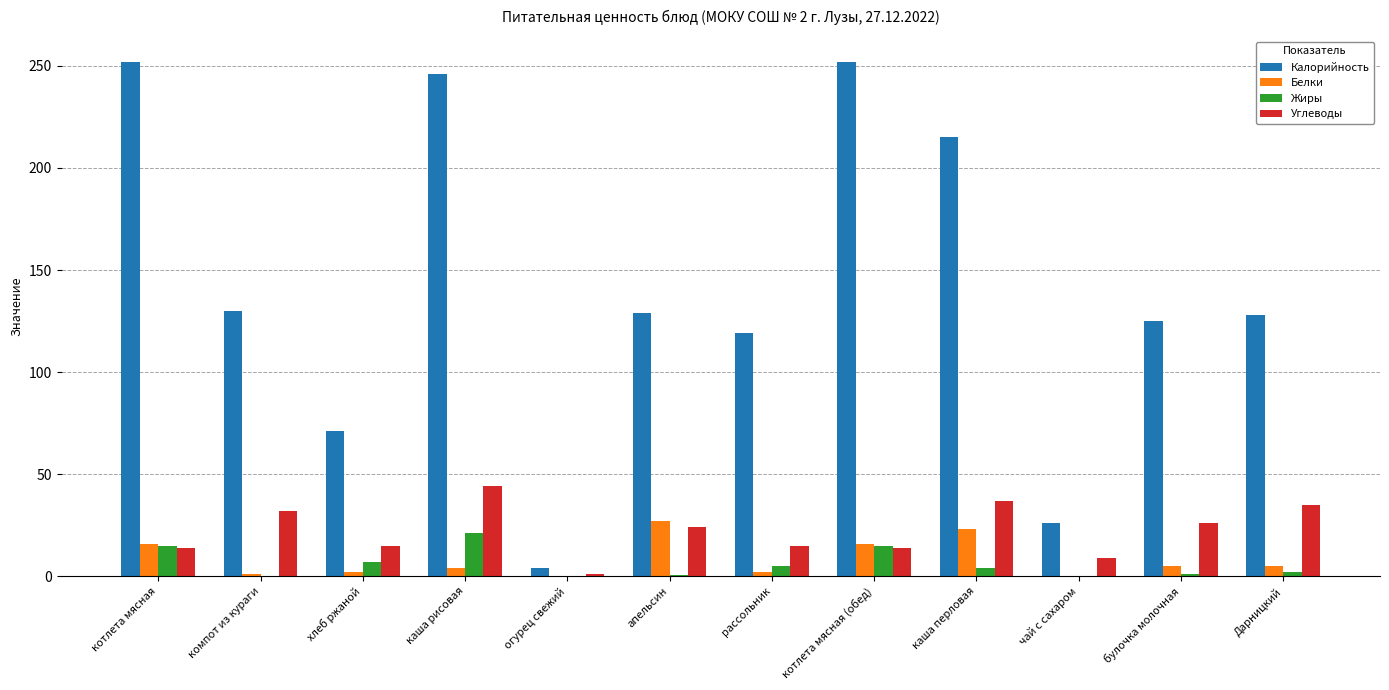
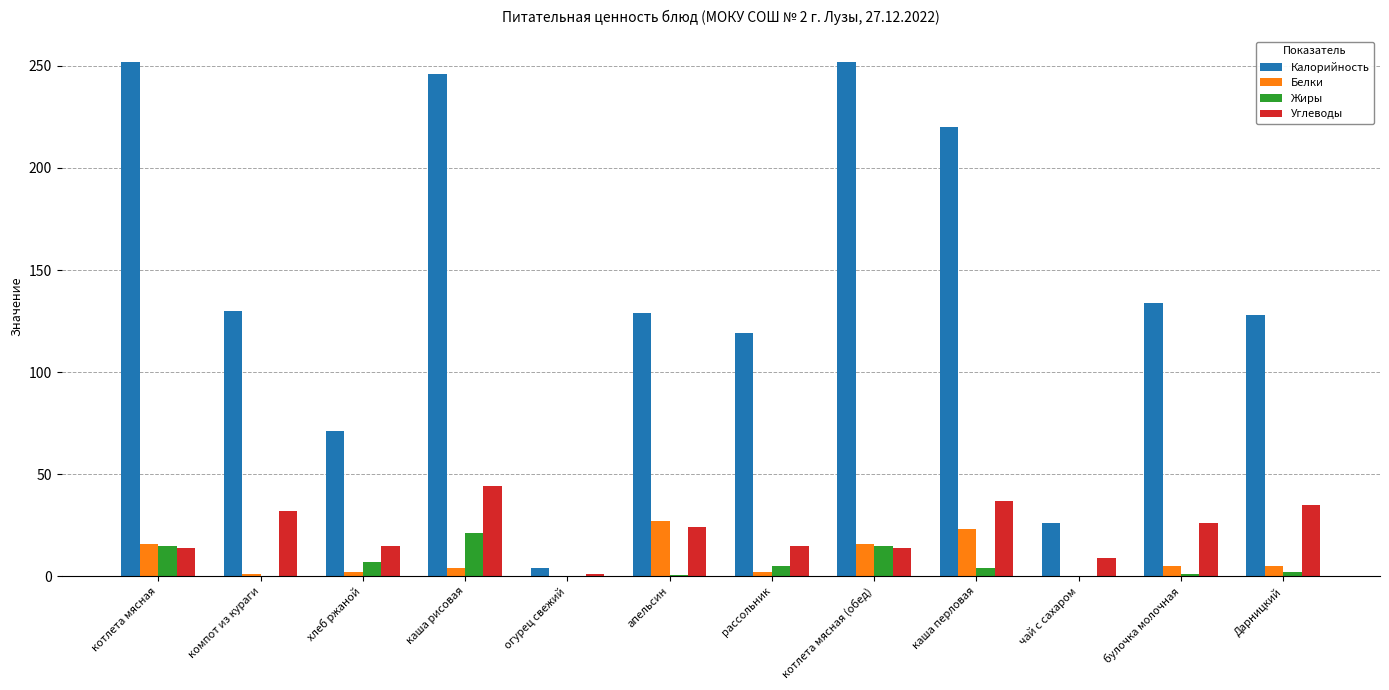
Калорийность, каша перловая: 215 -> 220
Калорийность, булочка молочная: 125 -> 134
